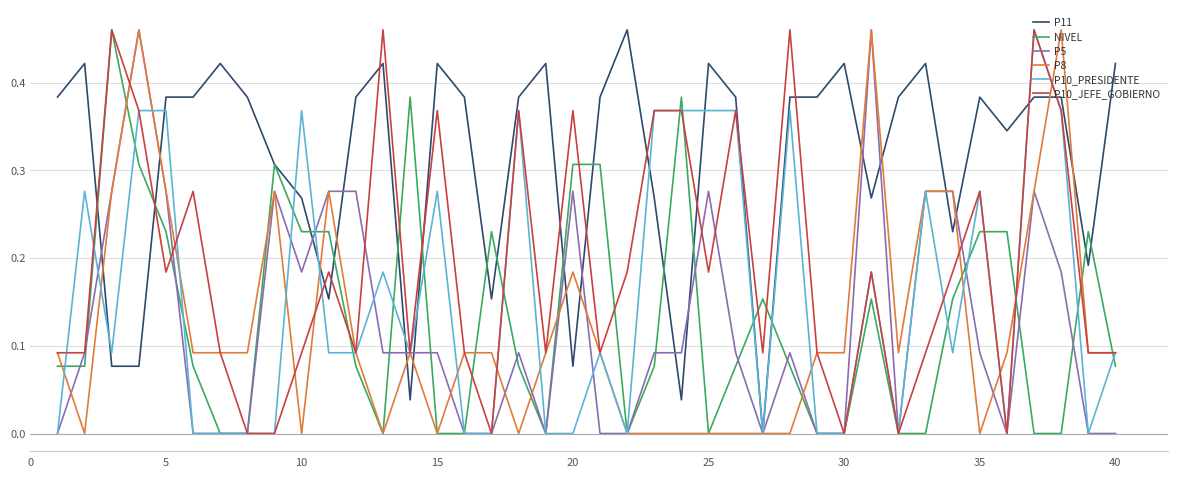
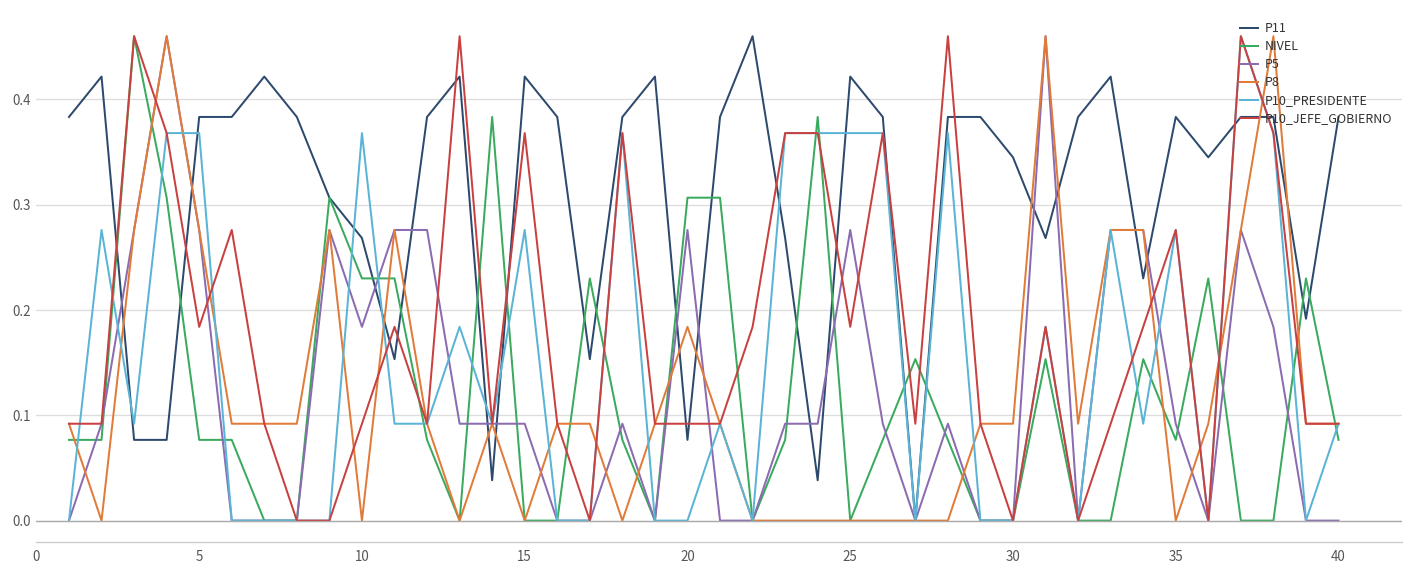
NIVEL, 5: 0.23 -> 0.08
P10_JEFE_GOBIERNO, 20: 0.37 -> 0.09
P11, 30: 0.42 -> 0.35
NIVEL, 35: 0.23 -> 0.08
P11, 40: 0.42 -> 0.38
